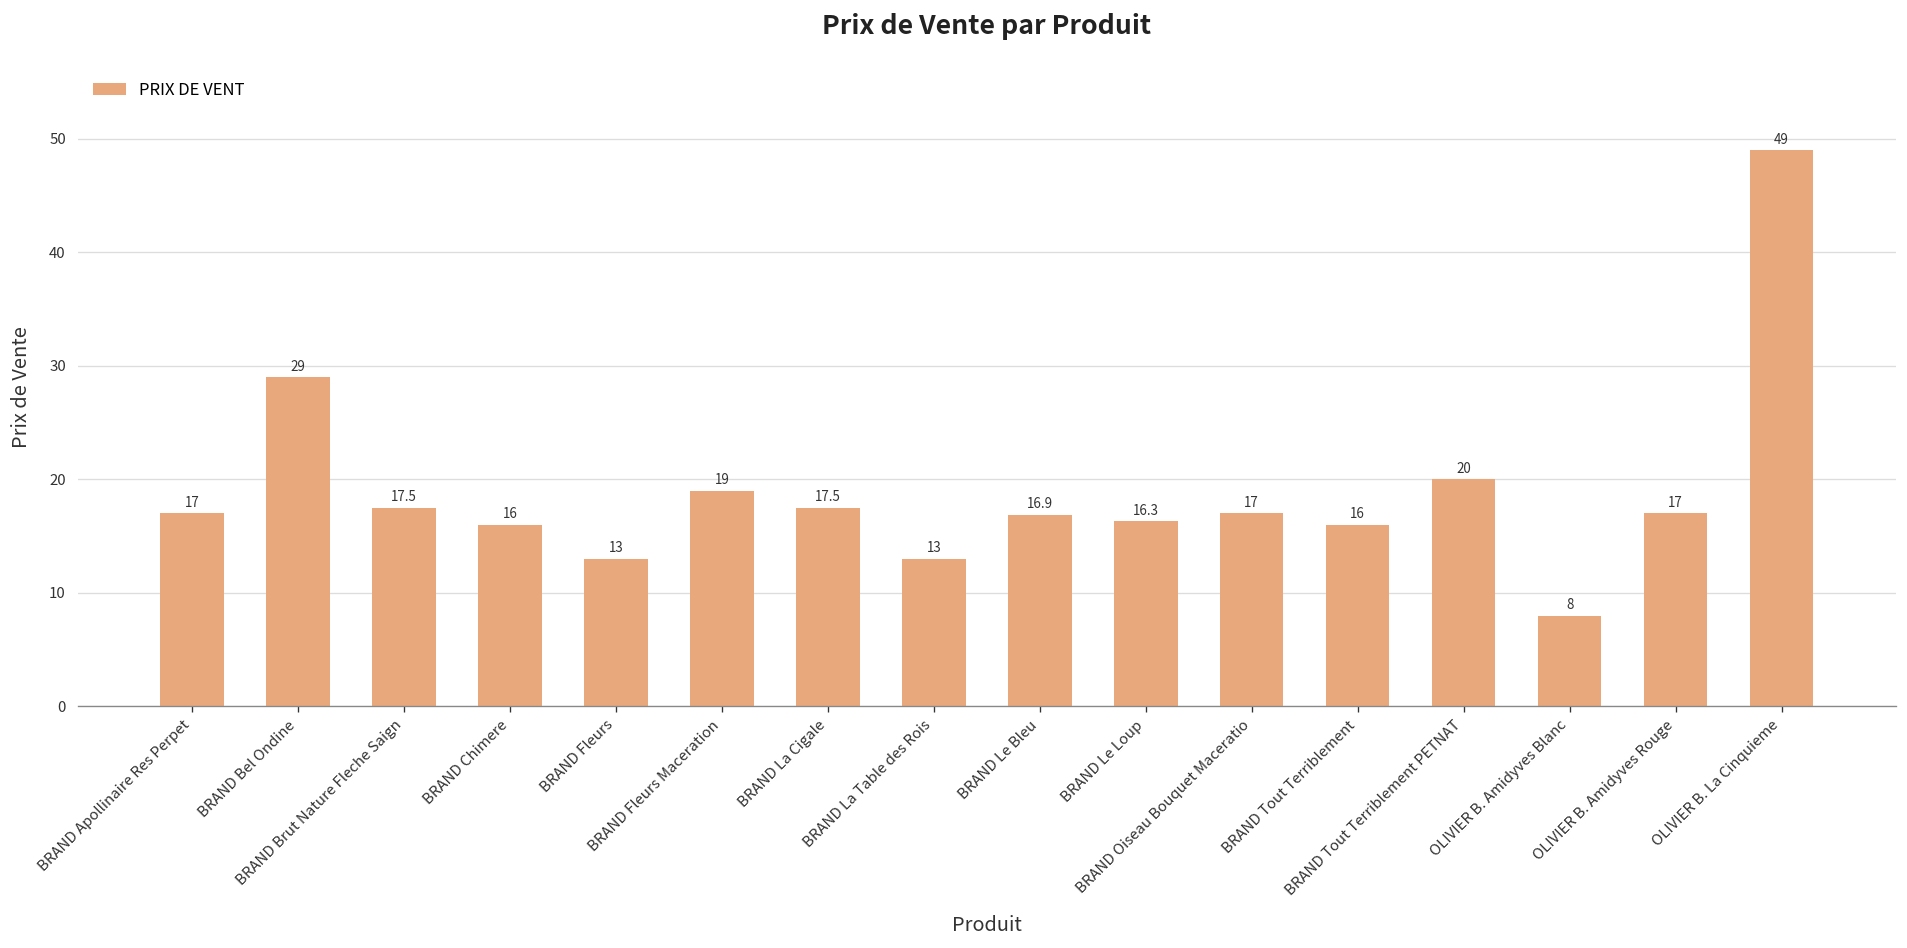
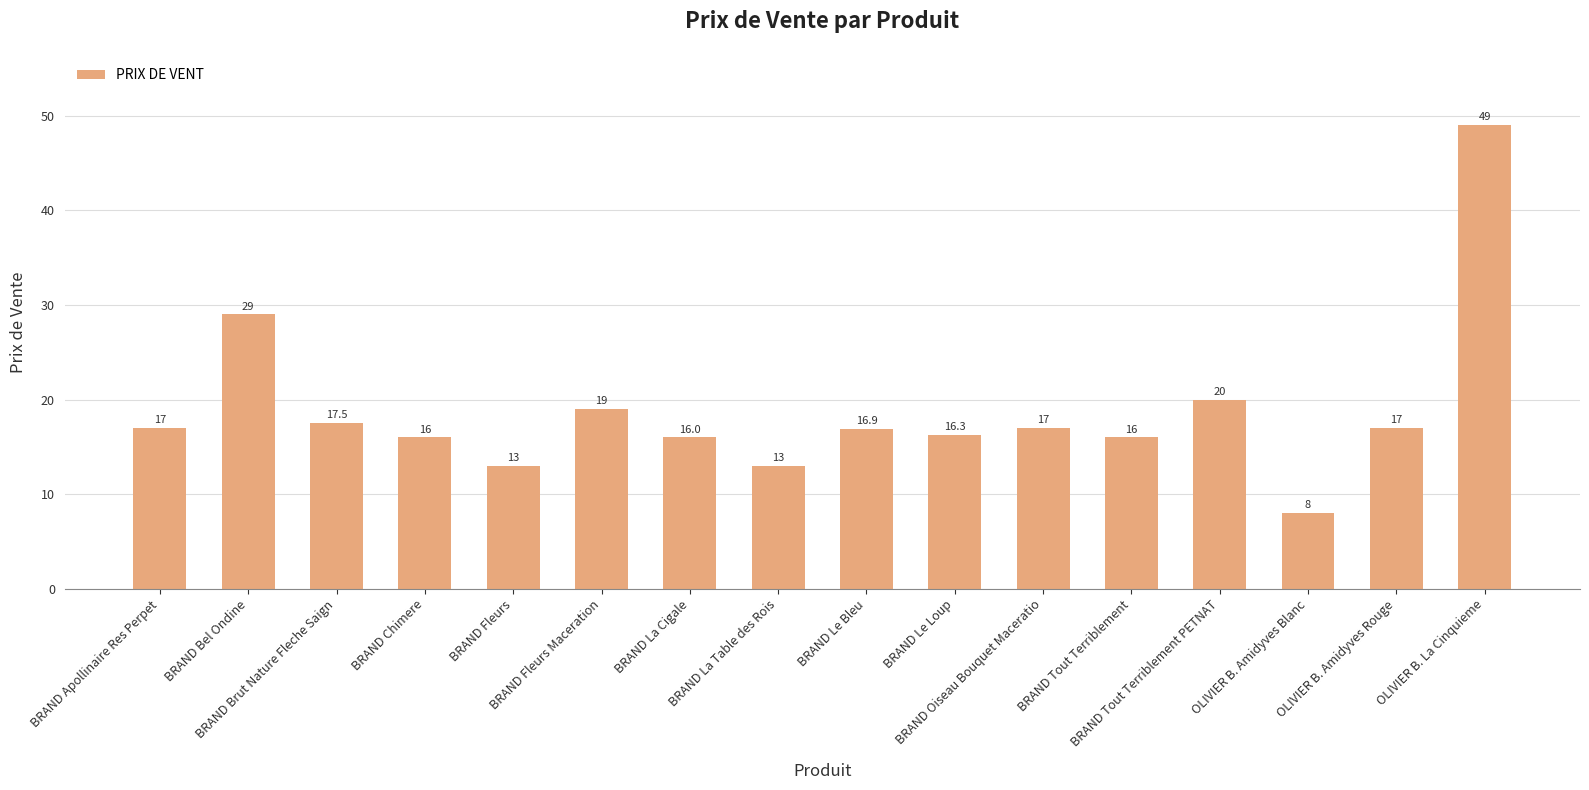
BRAND La Cigale: 17.5 -> 16.0
